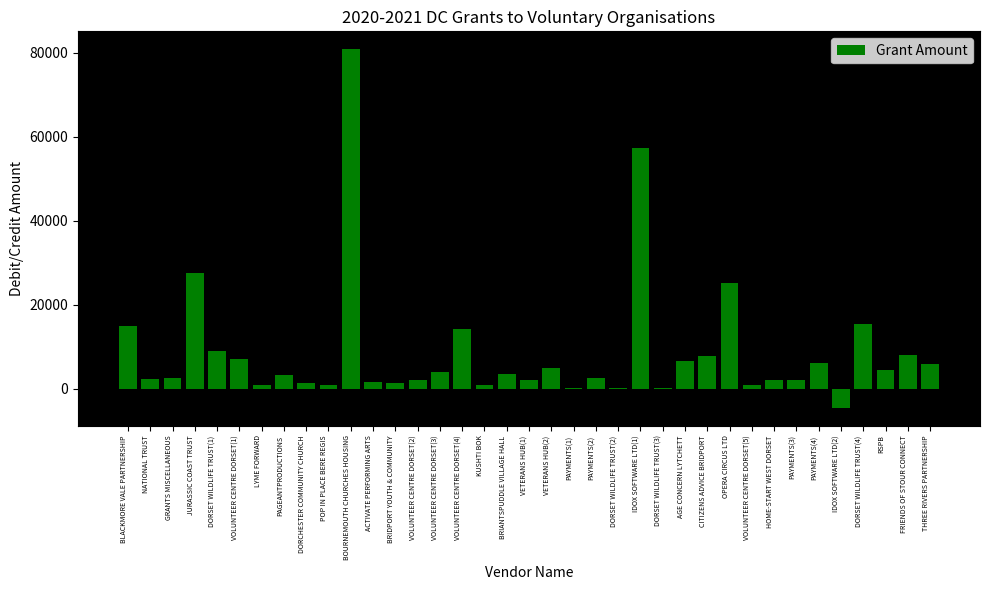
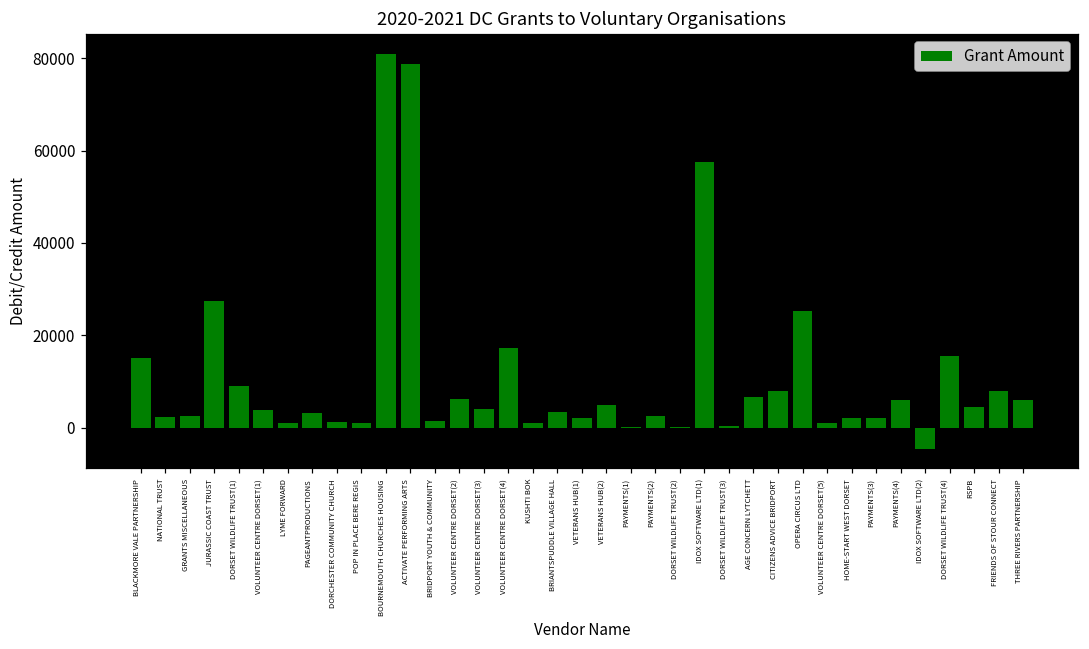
VOLUNTEER CENTRE DORSET(1): 7000 -> 4000
ACTIVATE PERFORMING ARTS: 2000 -> 79000
VOLUNTEER CENTRE DORSET(2): 2000 -> 6000
VOLUNTEER CENTRE DORSET(4): 14000 -> 17000
